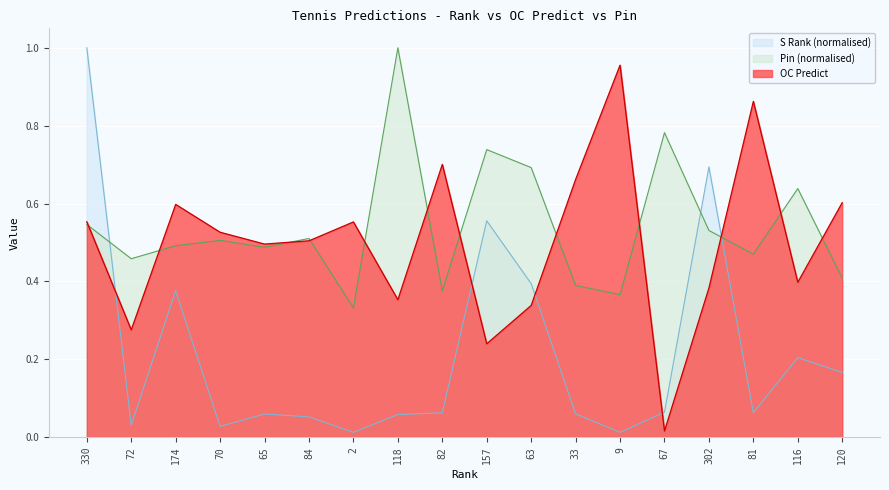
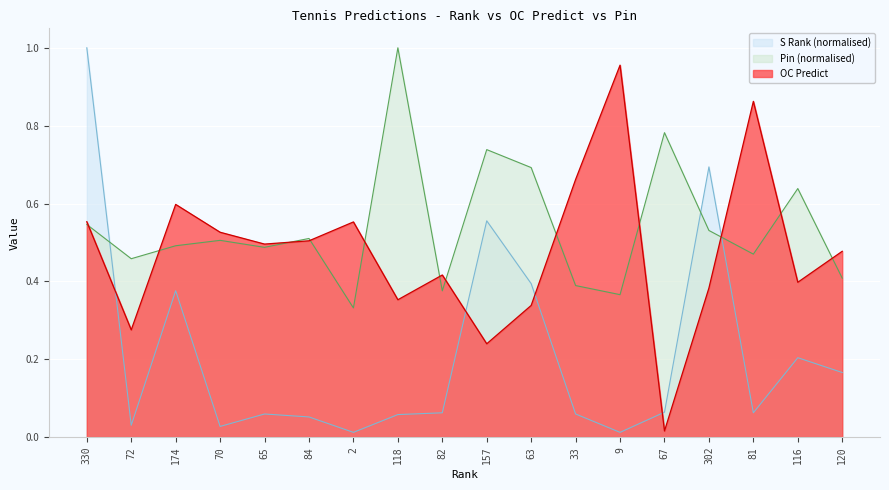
OC Predict, 82: 0.70 -> 0.42
OC Predict, 120: 0.60 -> 0.48
